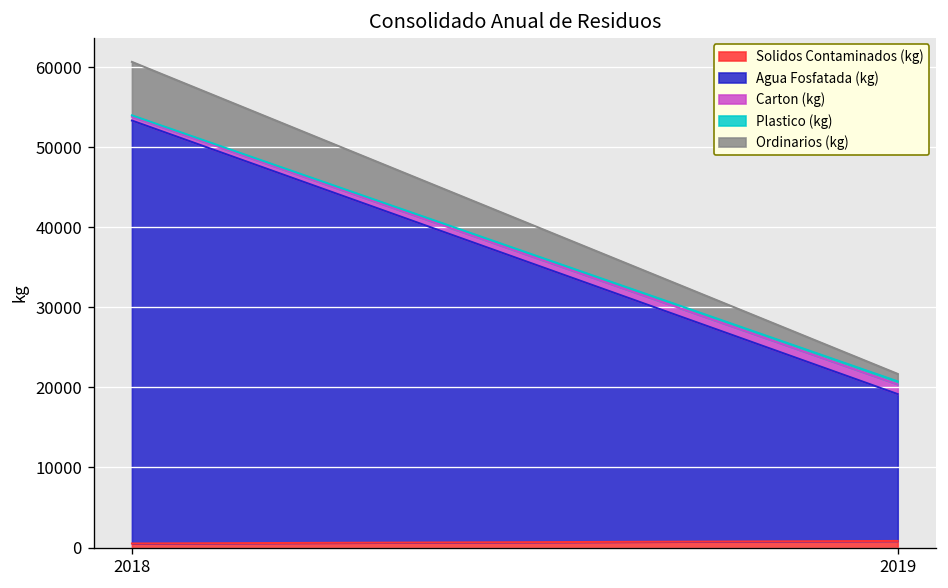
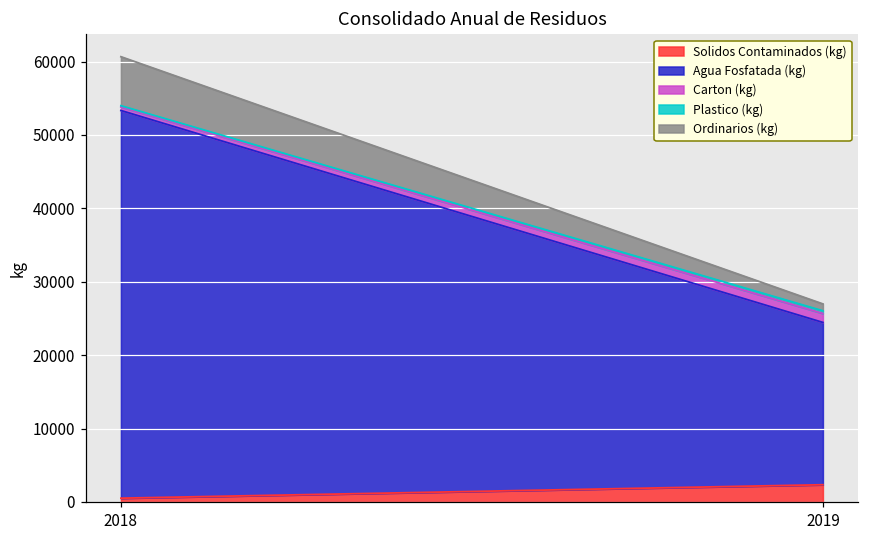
Solidos Contaminados (kg), 2019: 1000 -> 2000
Agua Fosfatada (kg), 2019: 18000 -> 22000
